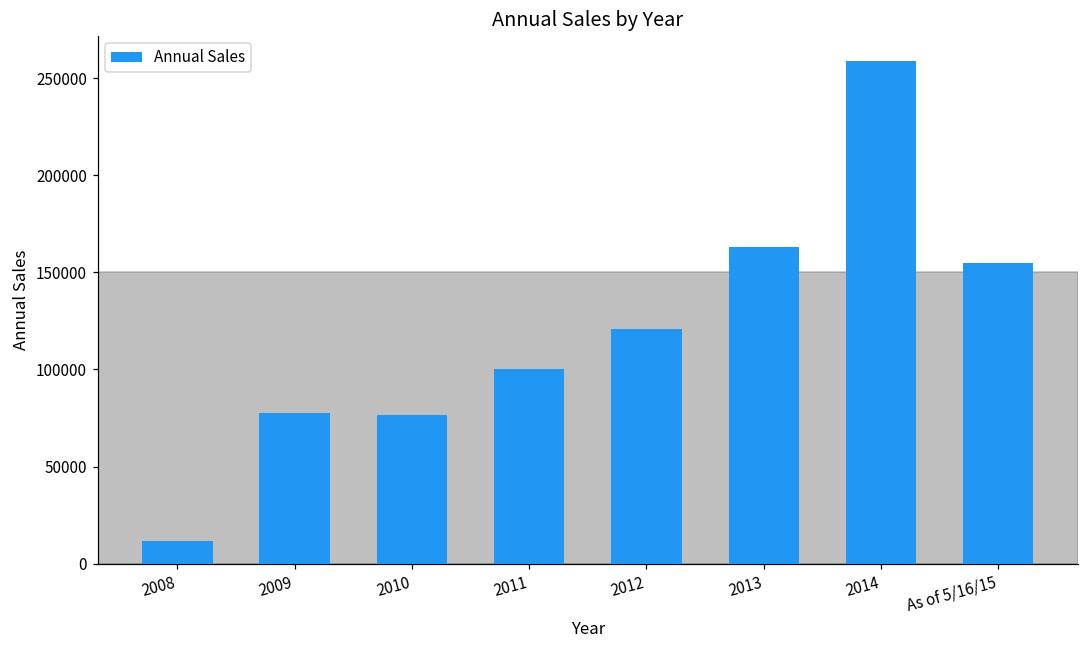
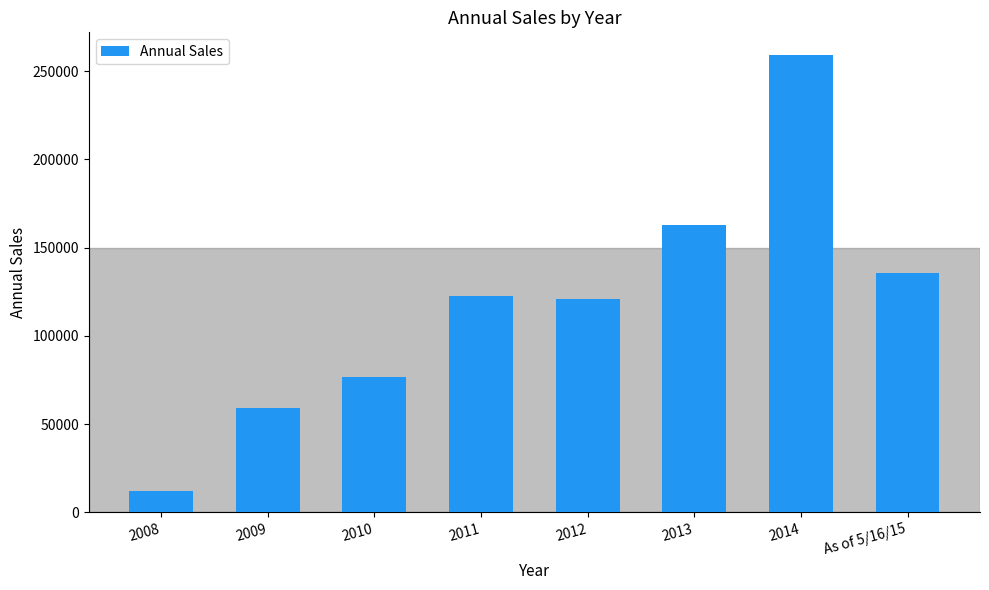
2009: 77000 -> 59000
2011: 100000 -> 123000
As of 5/16/15: 155000 -> 136000
